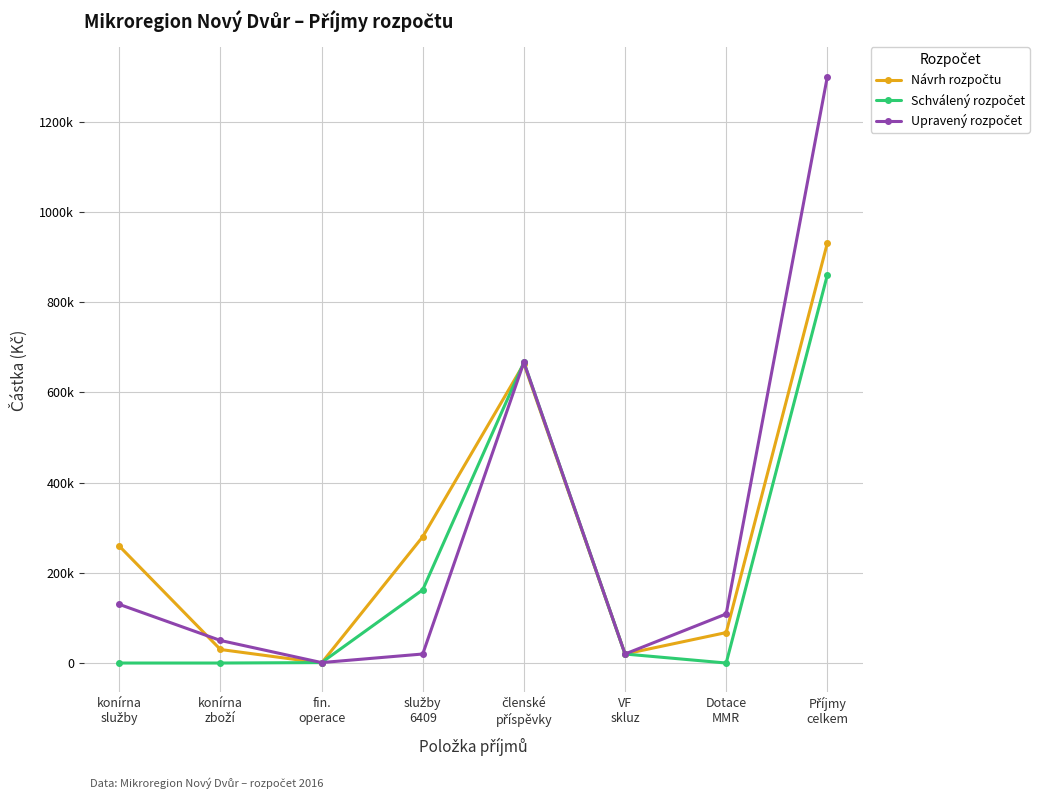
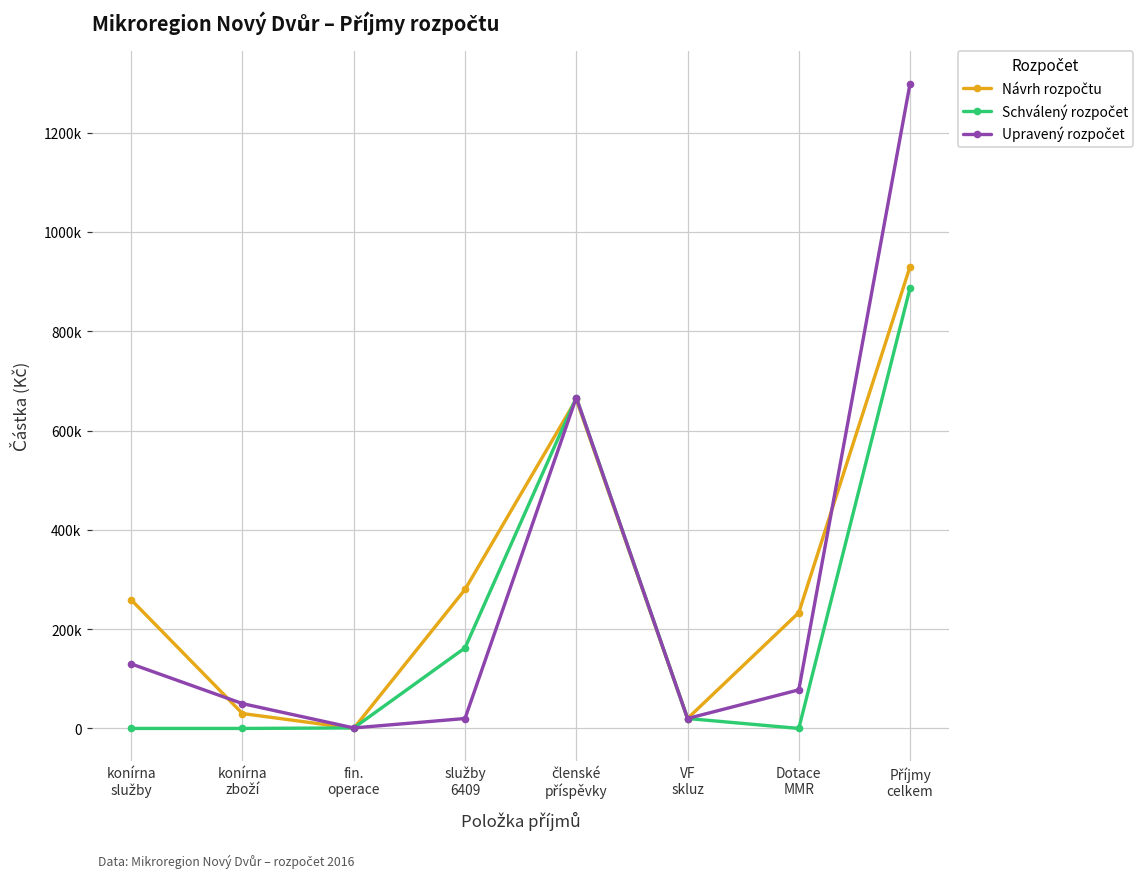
Návrh rozpočtu, Dotace MMR: 70000 -> 230000
Upravený rozpočet, Dotace MMR: 110000 -> 80000
Schválený rozpočet, Příjmy celkem: 860000 -> 890000
